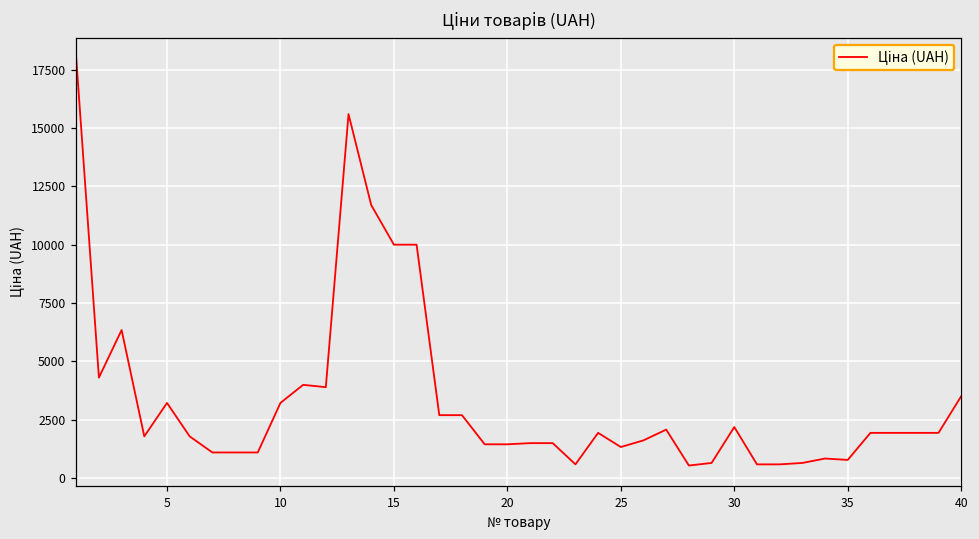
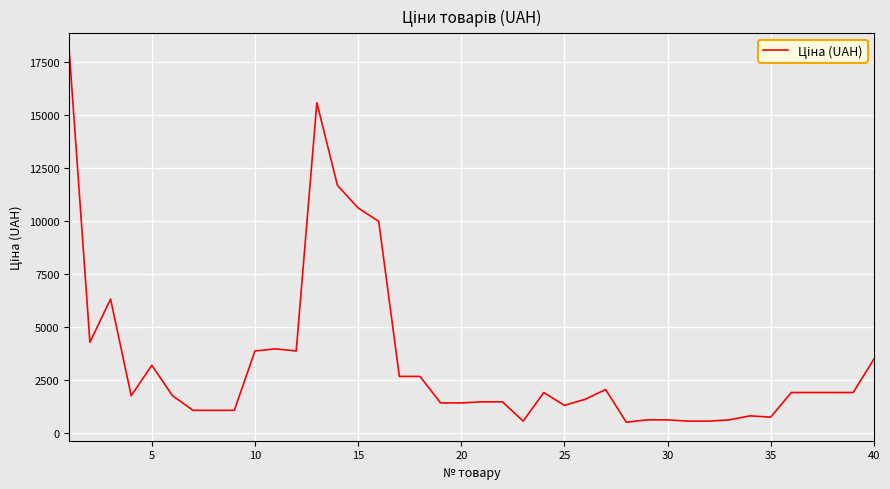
10: 3200 -> 3900
15: 10000 -> 10600
30: 2200 -> 600
